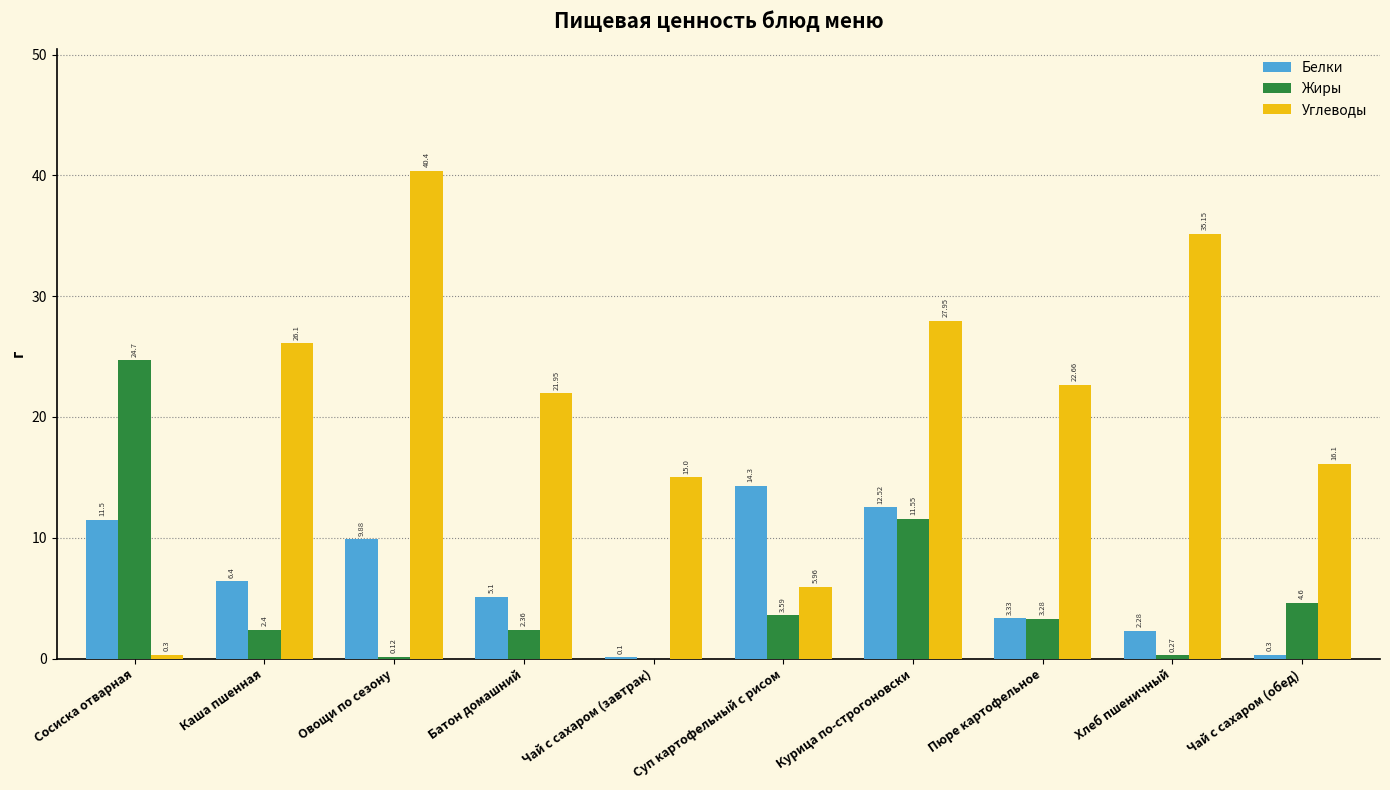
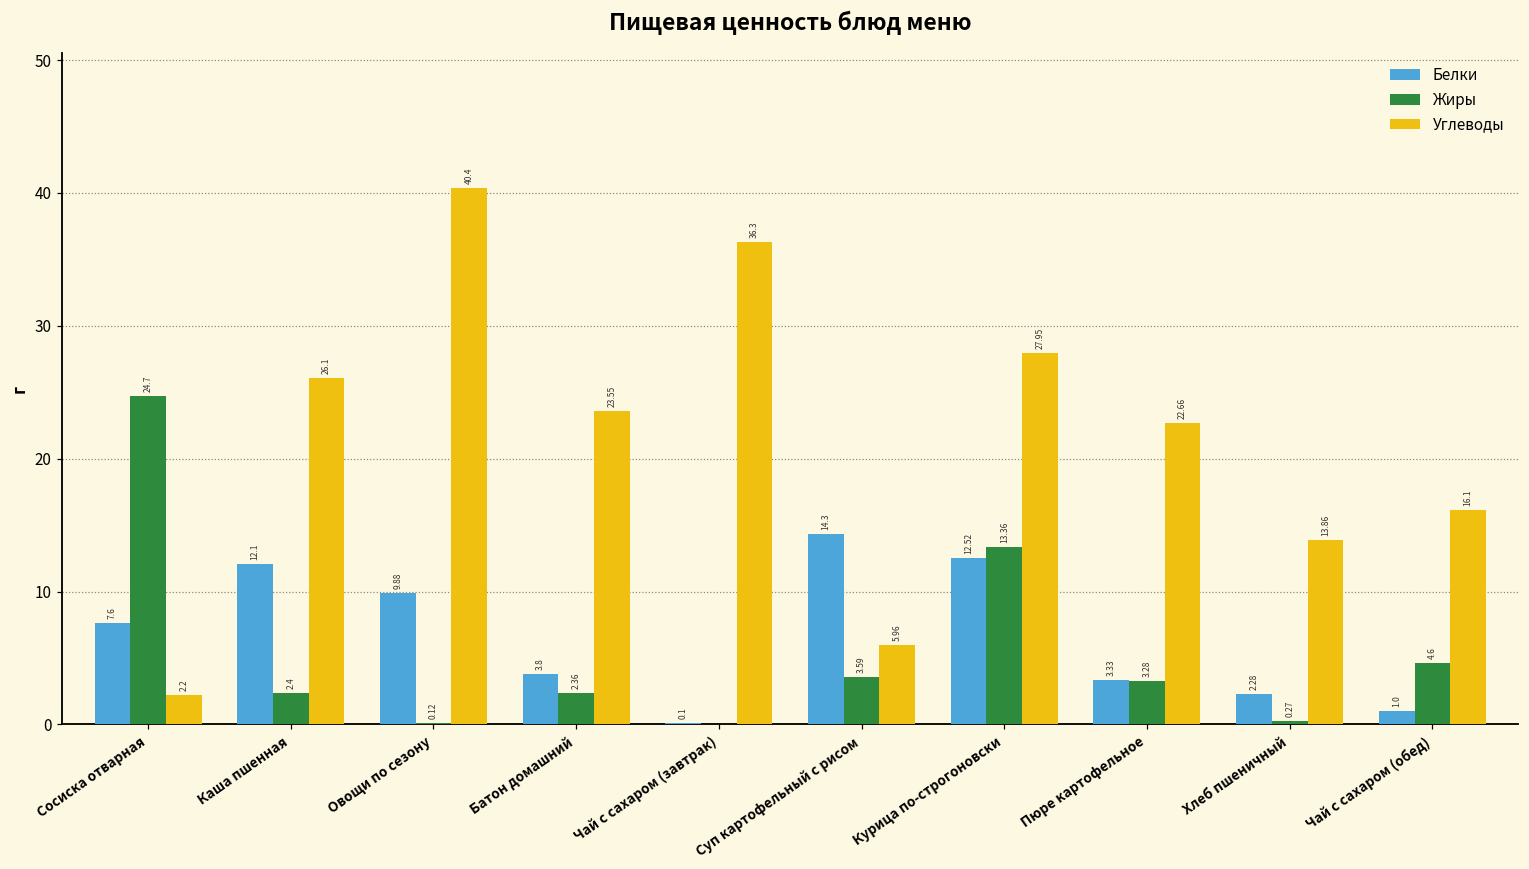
Белки, Сосиска отварная: 11.5 -> 7.6
Углеводы, Сосиска отварная: 0.3 -> 2.2
Белки, Каша пшенная: 6.4 -> 12.1
Белки, Батон домашний: 5.1 -> 3.8
Углеводы, Батон домашний: 21.95 -> 23.55
Углеводы, Чай с сахаром (завтрак): 15.0 -> 36.3
Жиры, Курица по-строгоновски: 11.55 -> 13.36
Углеводы, Хлеб пшеничный: 35.15 -> 13.86
Белки, Чай с сахаром (обед): 0.3 -> 1.0
